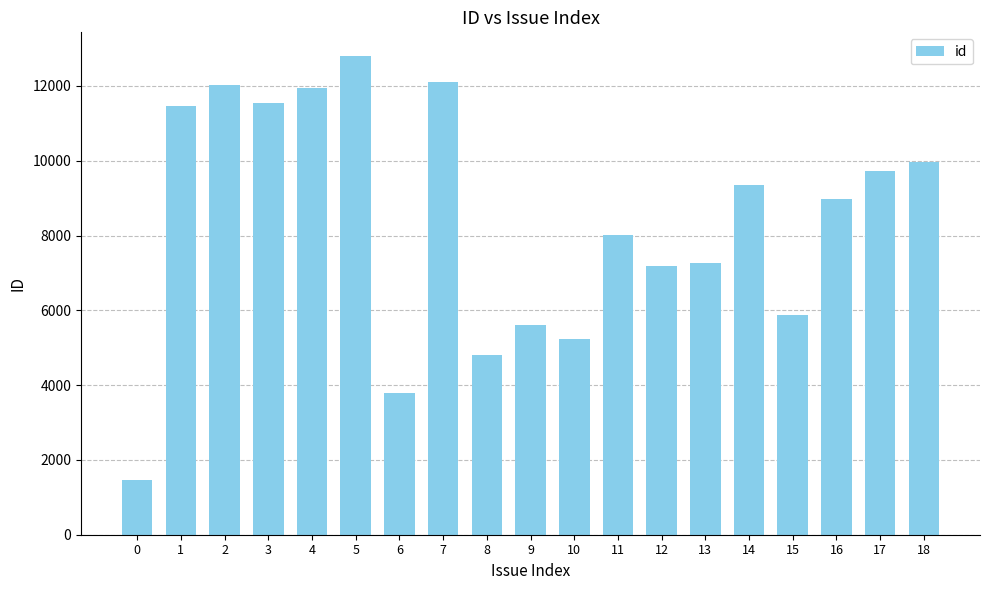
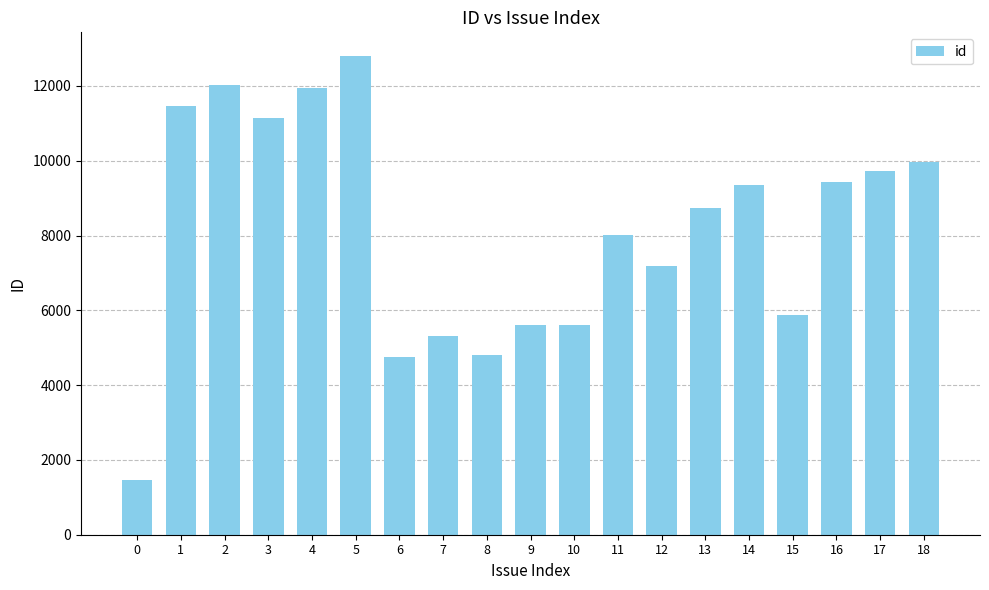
3: 11500 -> 11100
6: 3800 -> 4800
7: 12100 -> 5300
10: 5200 -> 5600
13: 7300 -> 8700
16: 9000 -> 9400
